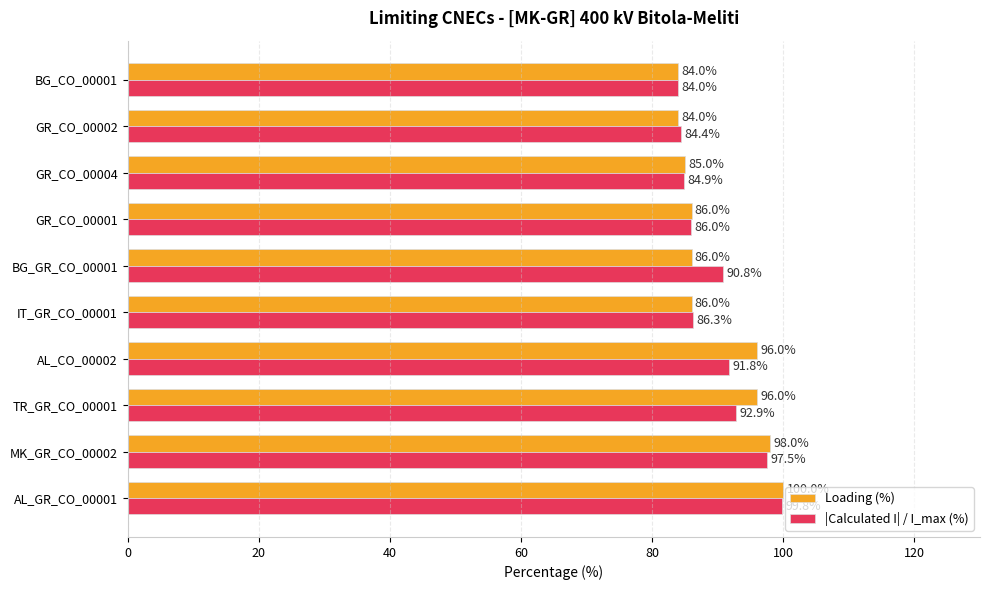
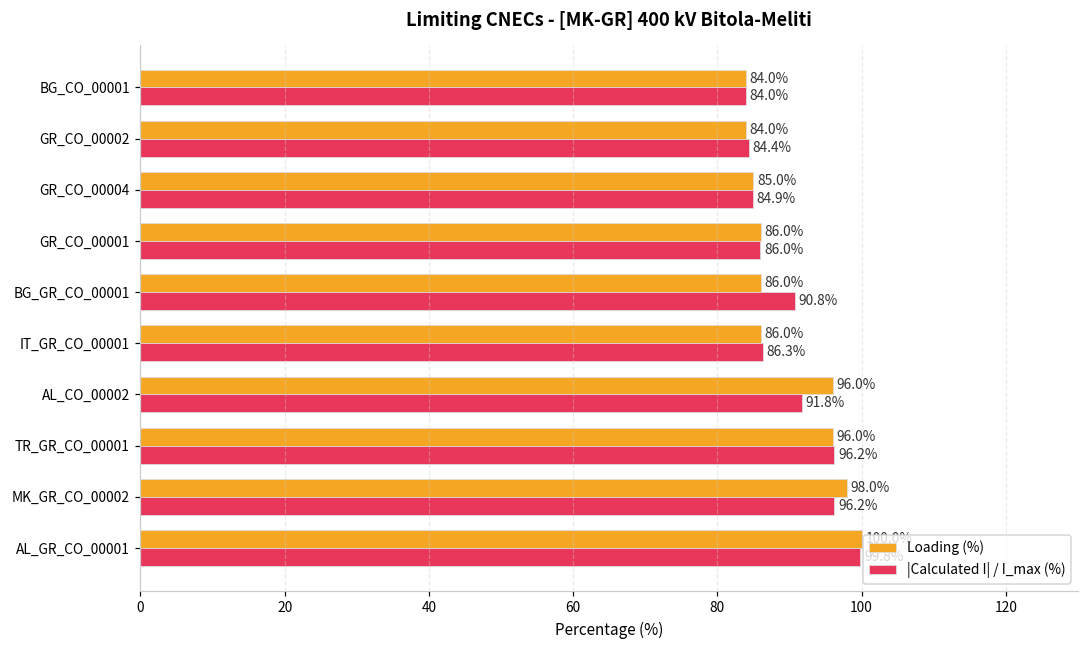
|Calculated I| / I_max (%), TR_GR_CO_00001: 92.9% -> 96.2%
|Calculated I| / I_max (%), MK_GR_CO_00002: 97.5% -> 96.2%
